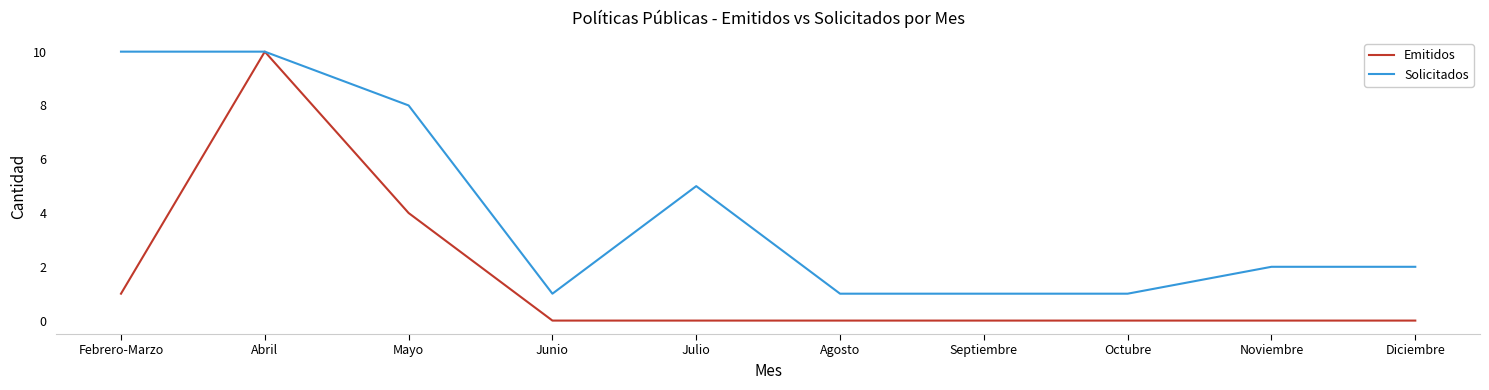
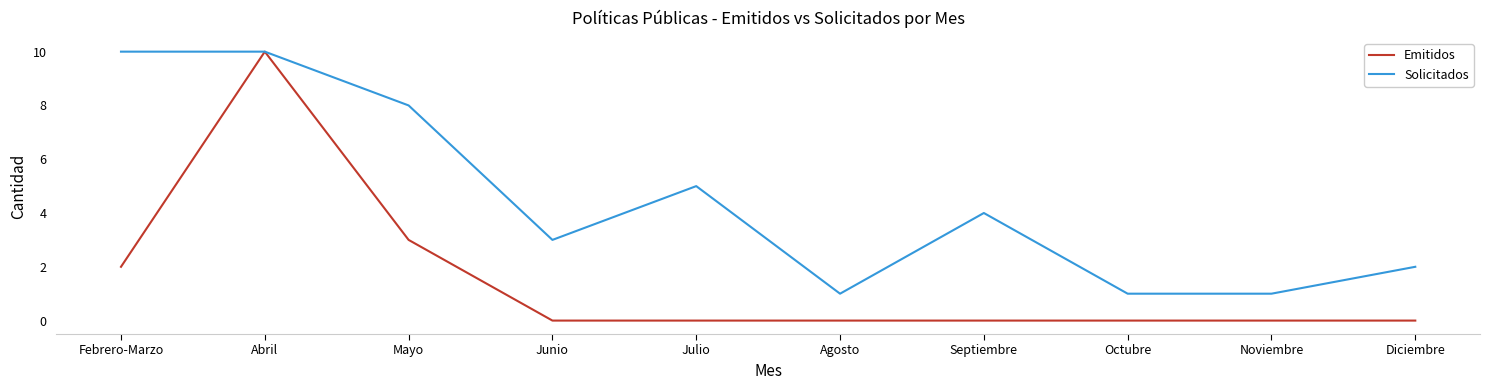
Emitidos, Febrero-Marzo: 1 -> 2
Emitidos, Mayo: 4 -> 3
Solicitados, Junio: 1 -> 3
Solicitados, Septiembre: 1 -> 4
Solicitados, Noviembre: 2 -> 1
